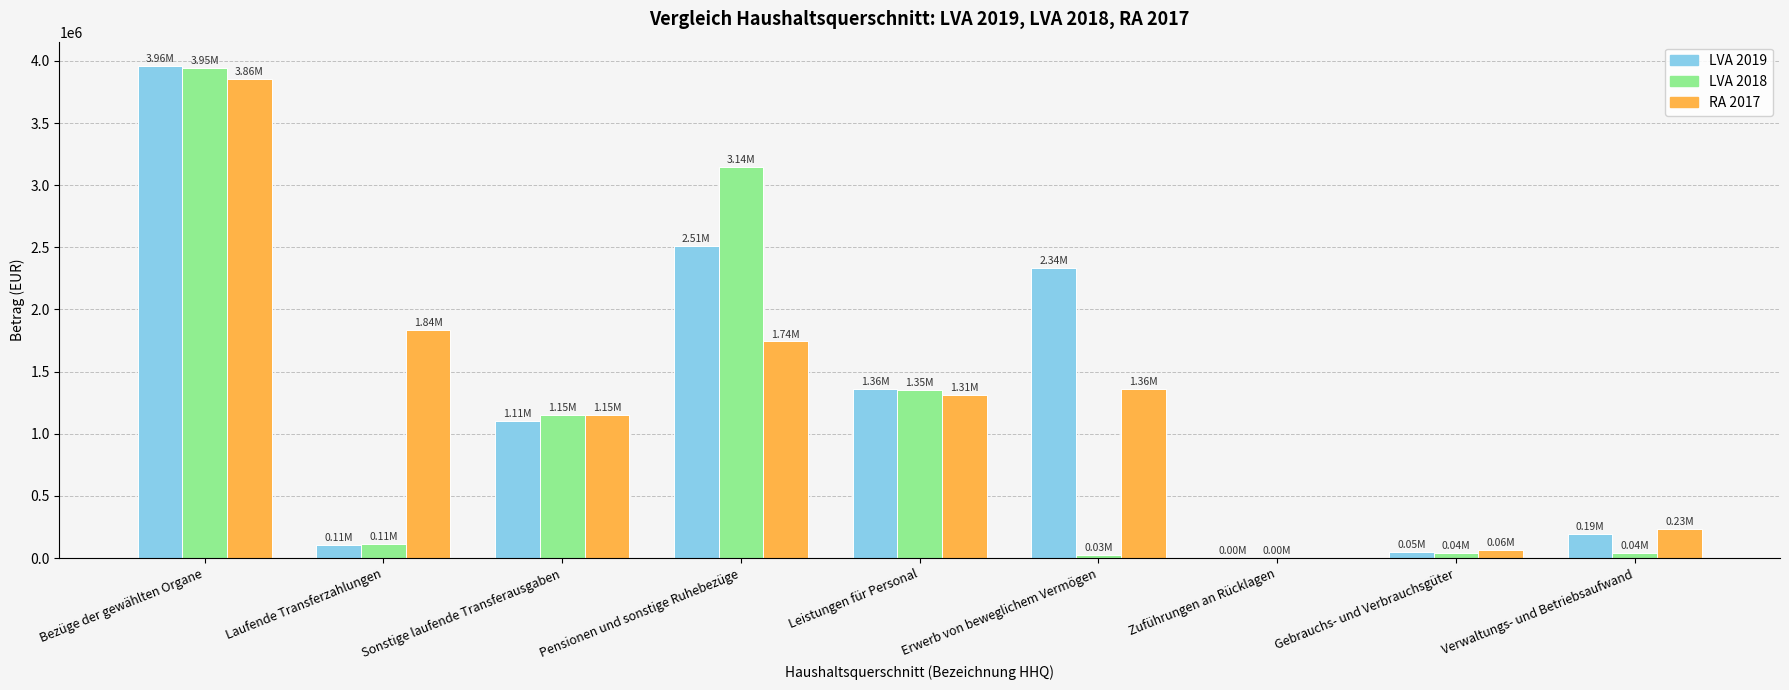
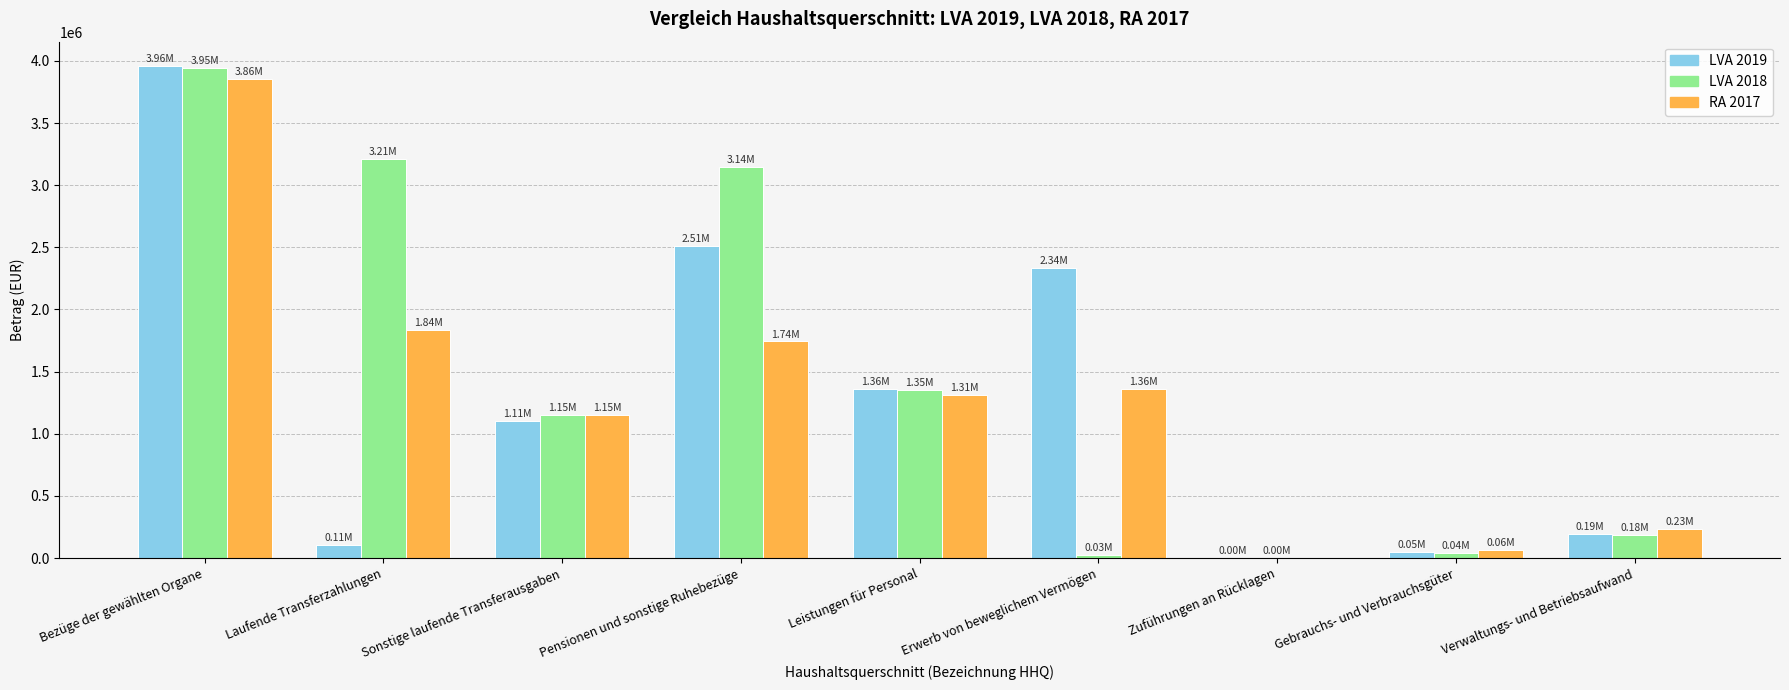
LVA 2018, Laufende Transferzahlungen: 0.11M -> 3.21M
LVA 2018, Verwaltungs- und Betriebsaufwand: 0.04M -> 0.18M
